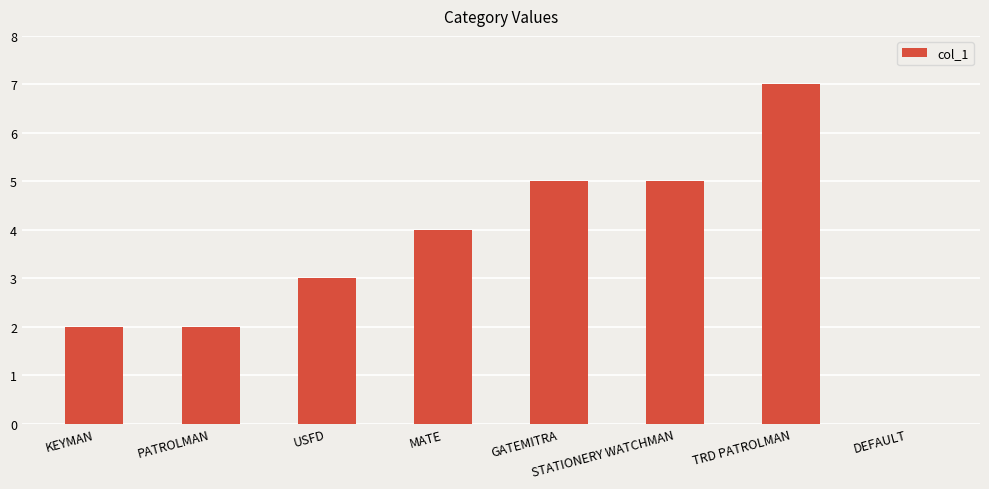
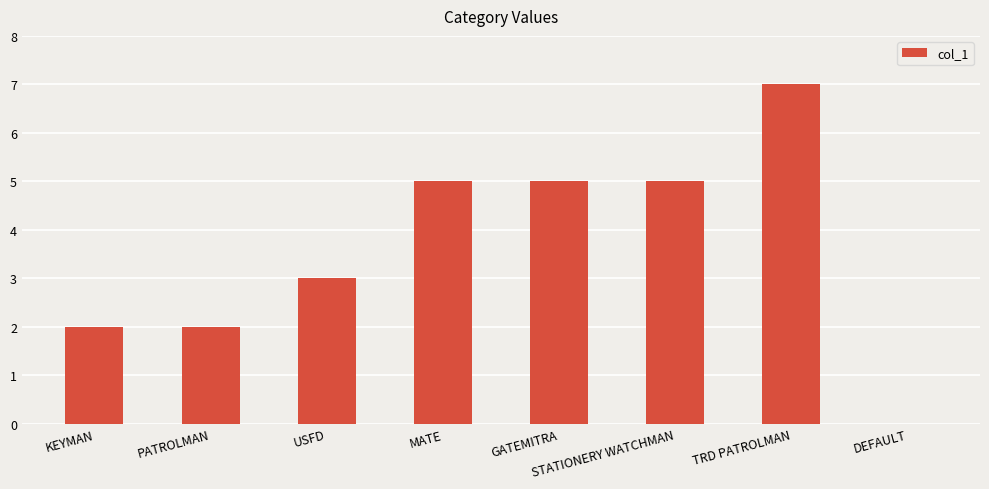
MATE: 4 -> 5
